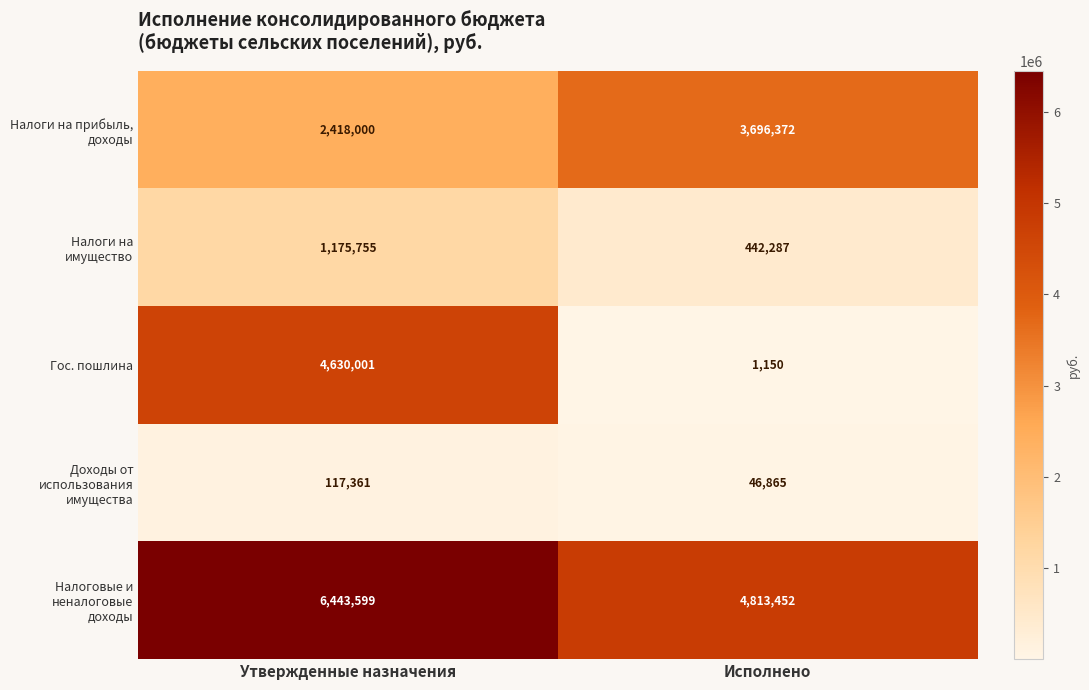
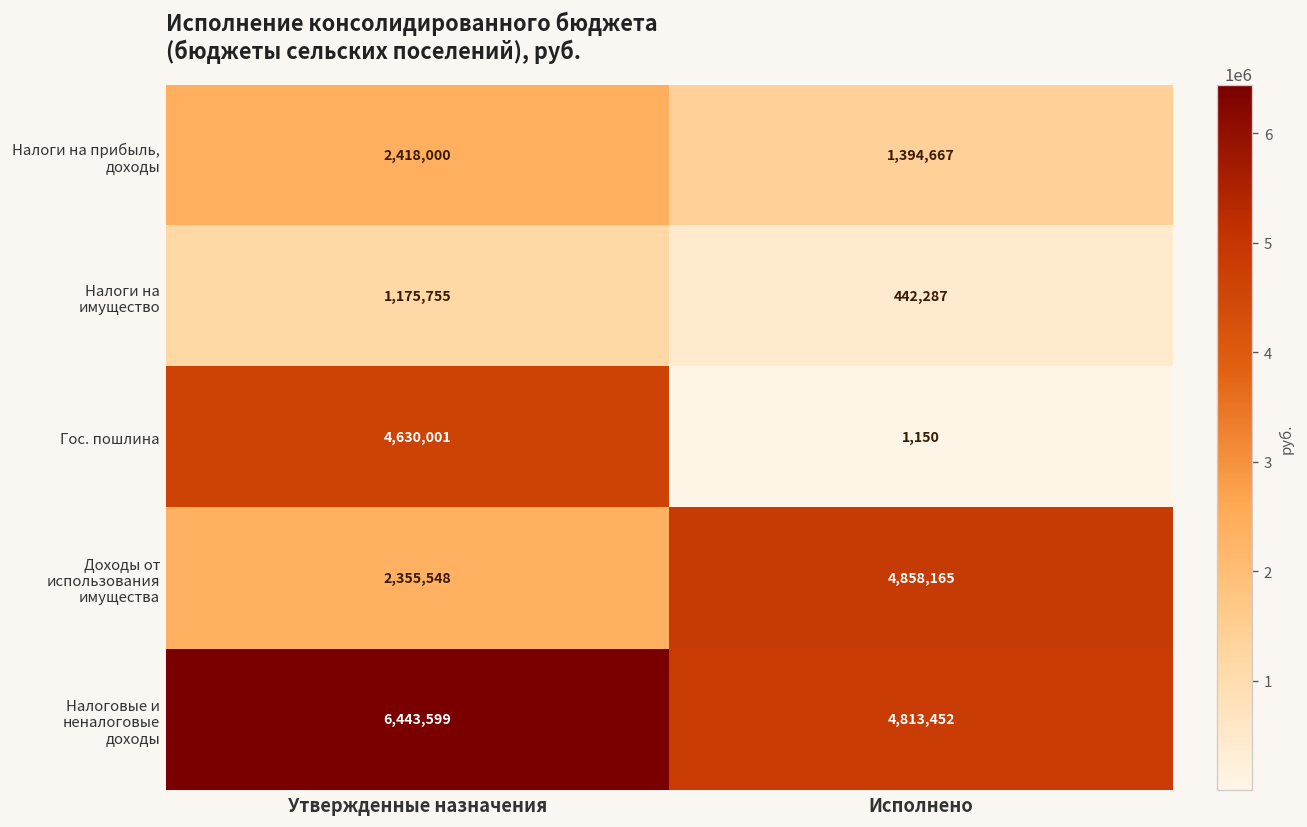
Налоги на прибыль, доходы, Исполнено: 3,696,372 -> 1,394,667
Доходы от использования имущества, Утвержденные назначения: 117,361 -> 2,355,548
Доходы от использования имущества, Исполнено: 46,865 -> 4,858,165
